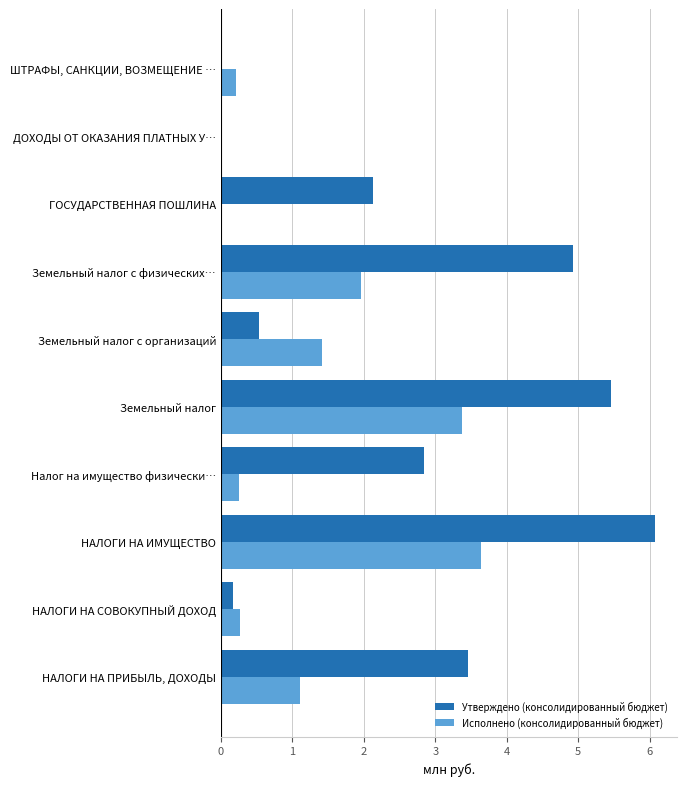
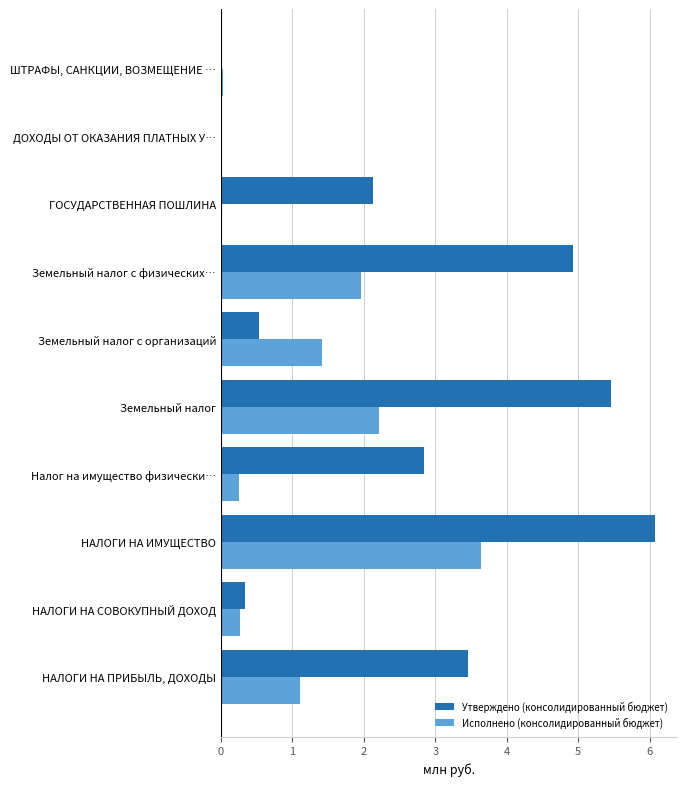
Исполнено (консолидированный бюджет), ШТРАФЫ, САНКЦИИ, ВОЗМЕЩЕНИЕ …: 0.2 -> 0.0
Исполнено (консолидированный бюджет), Земельный налог: 3.4 -> 2.2
Утверждено (консолидированный бюджет), НАЛОГИ НА СОВОКУПНЫЙ ДОХОД: 0.2 -> 0.3
